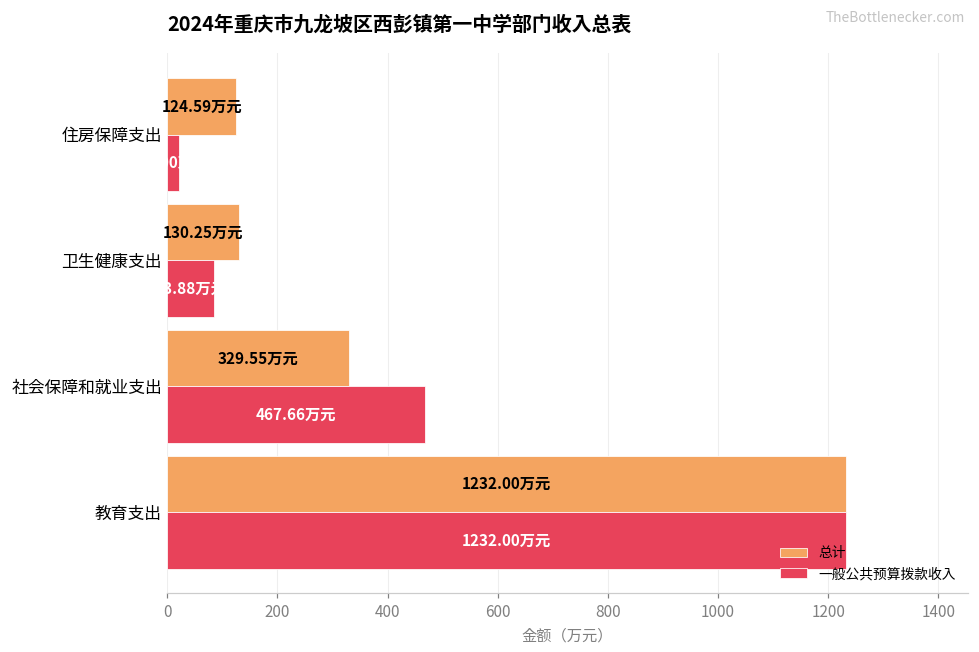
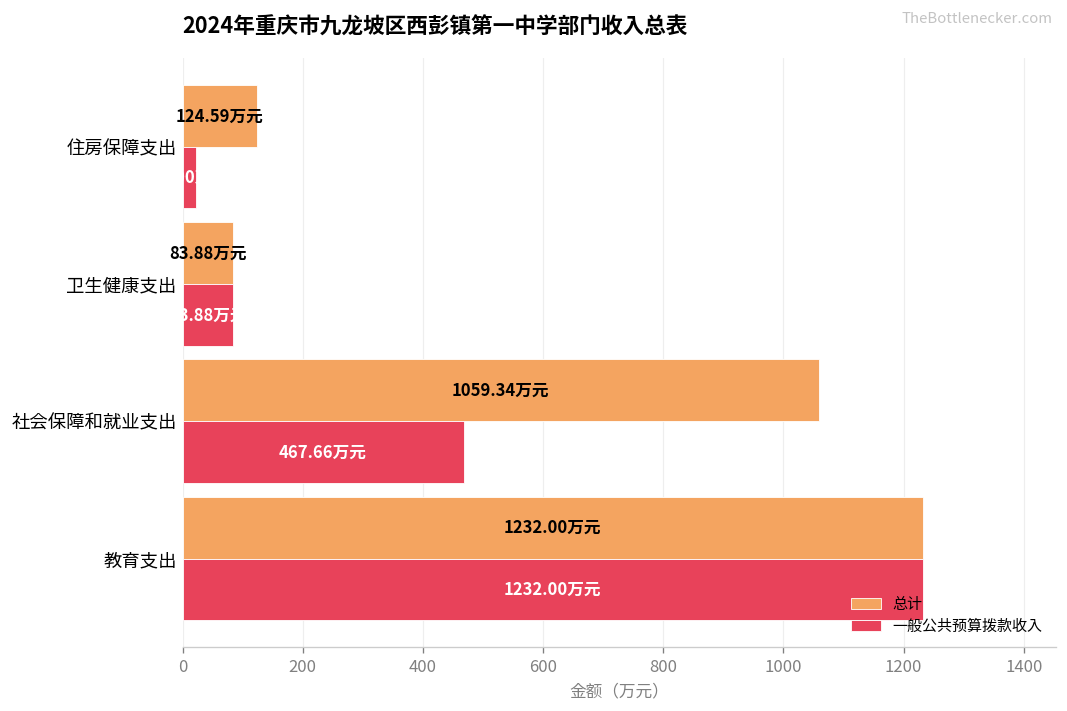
总计, 卫生健康支出: 130.25 -> 83.88
总计, 社会保障和就业支出: 329.55 -> 1059.34
